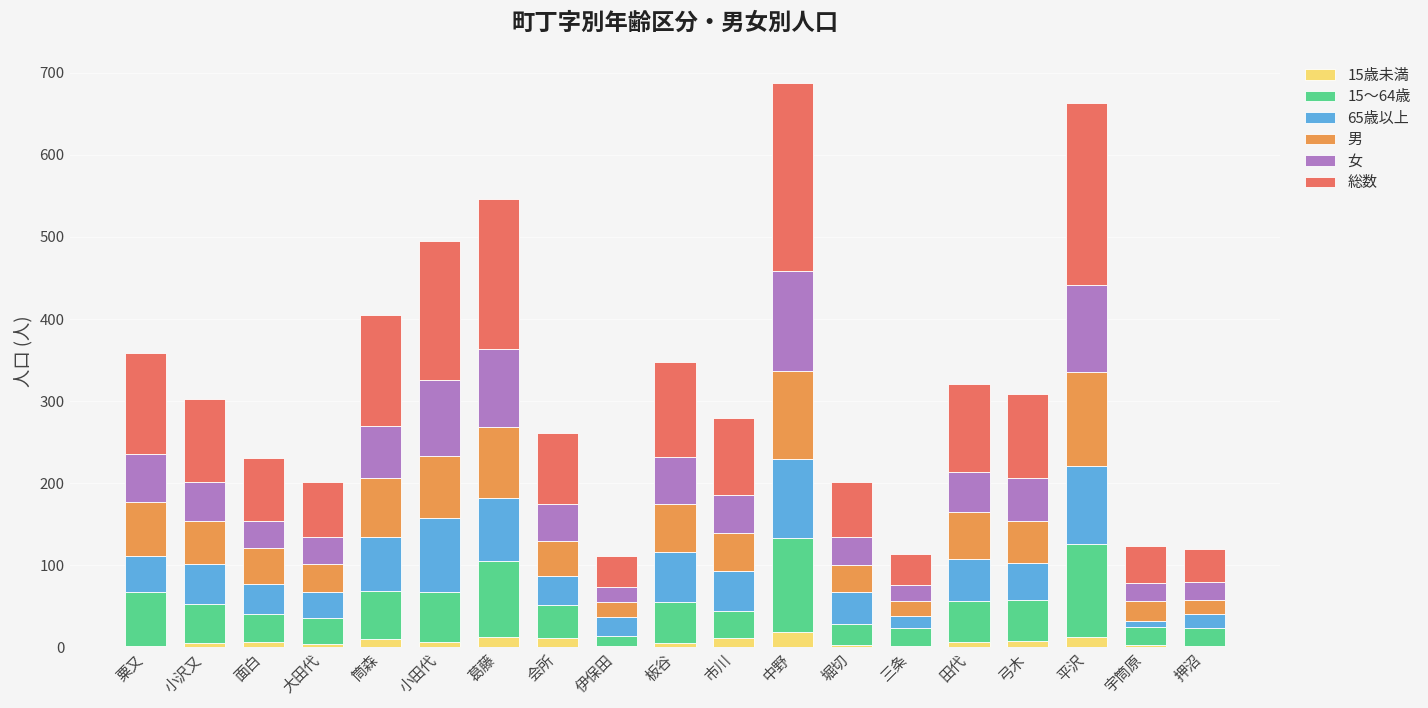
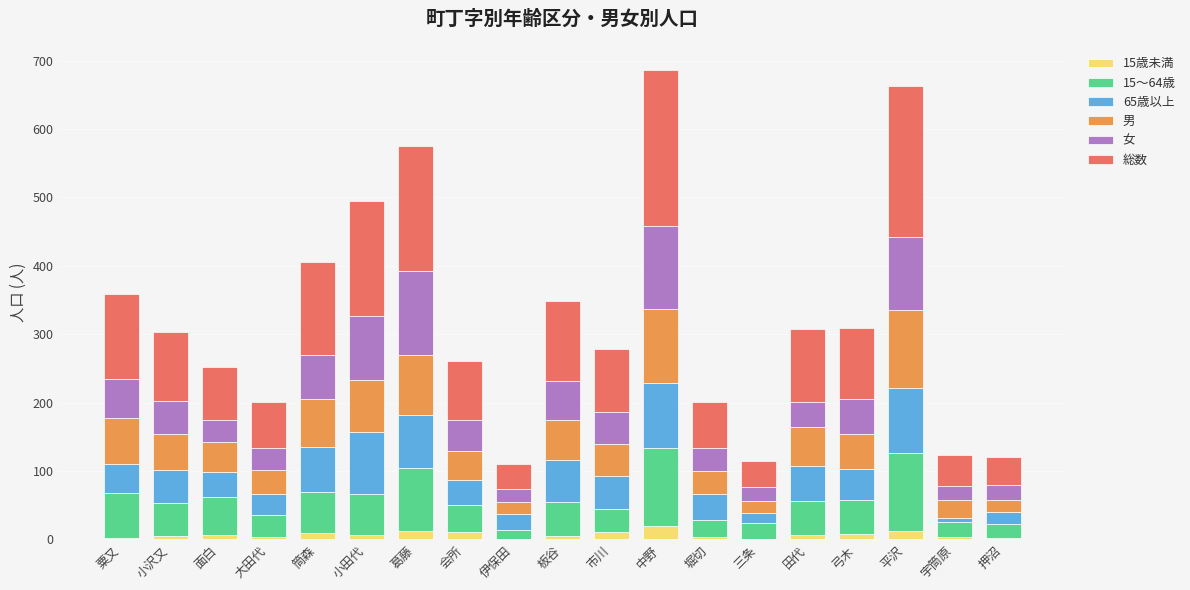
15～64歳, 面白: 40 -> 60
女, 葛藤: 100 -> 120
女, 田代: 50 -> 40
